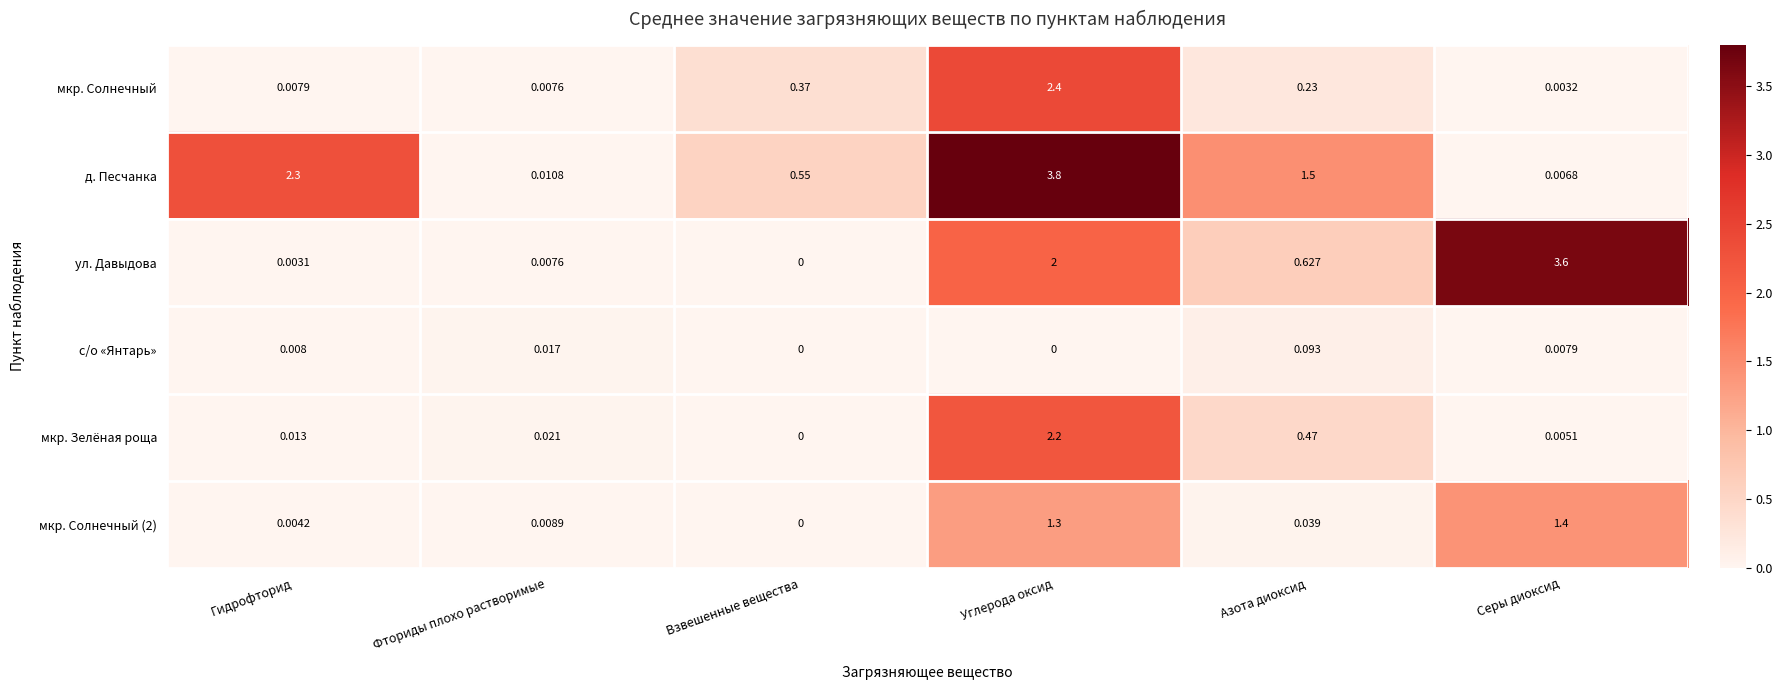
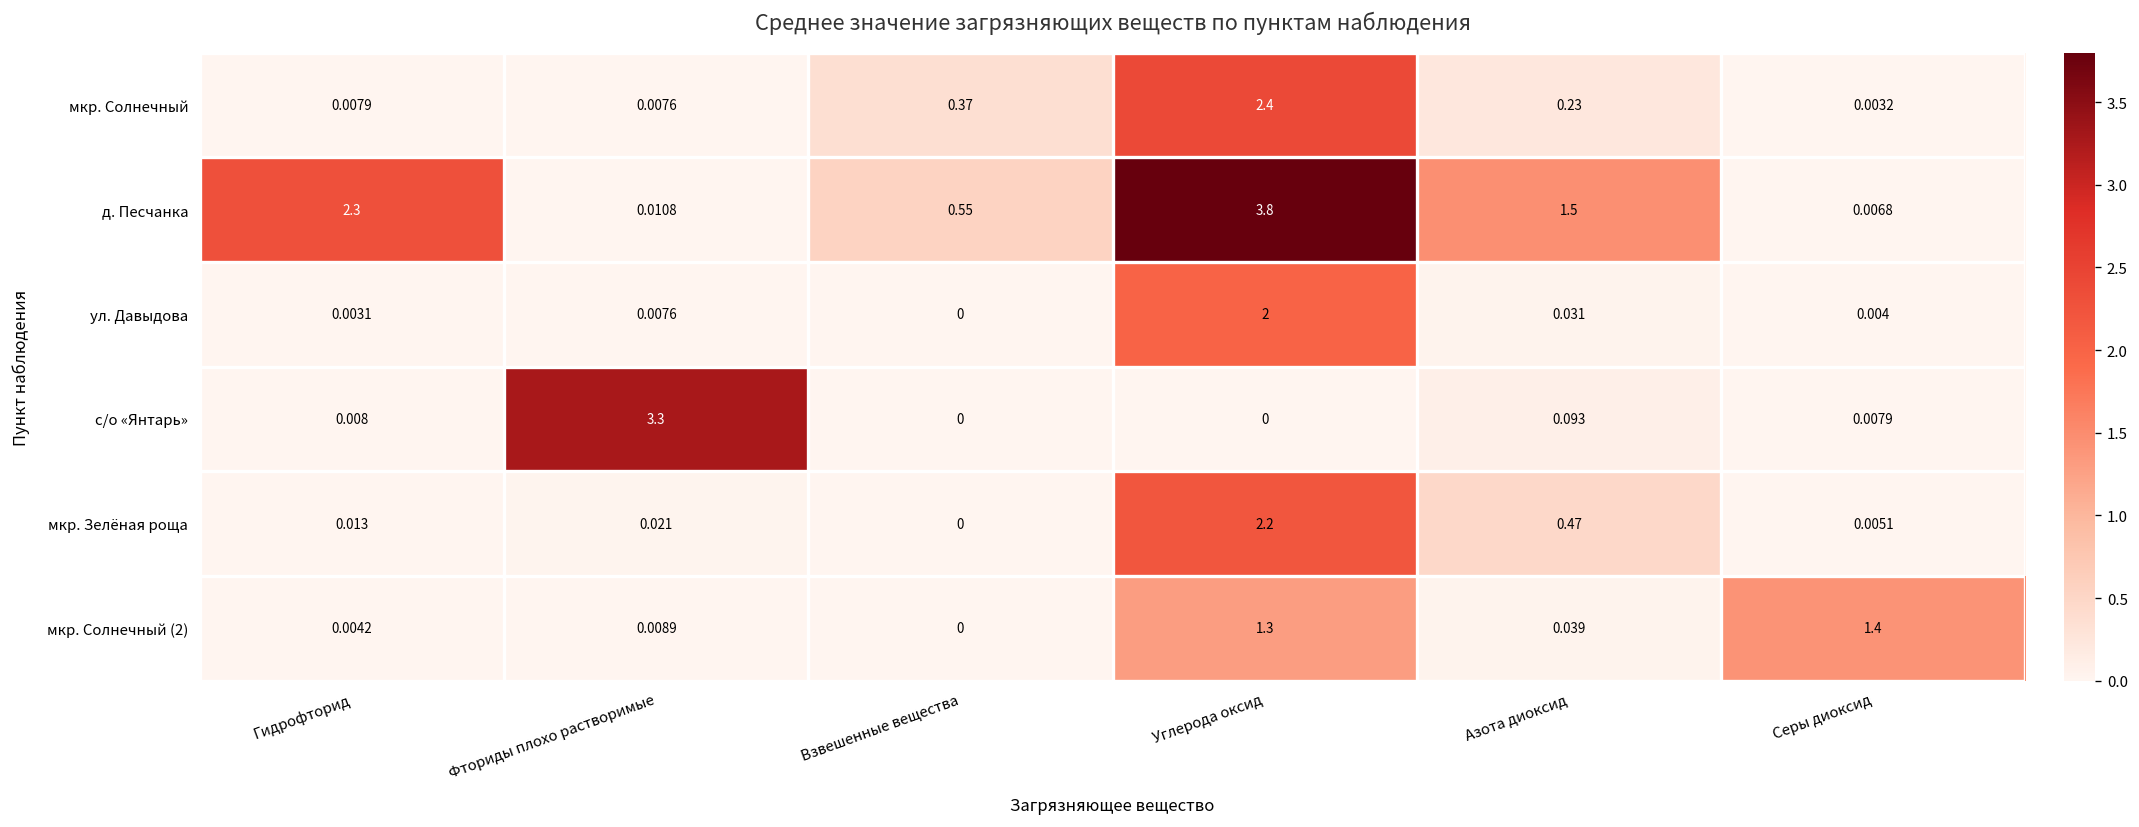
ул. Давыдова, Азота диоксид: 0.627 -> 0.031
ул. Давыдова, Серы диоксид: 3.6 -> 0.004
с/о «Янтарь», Фториды плохо растворимые: 0.017 -> 3.3
